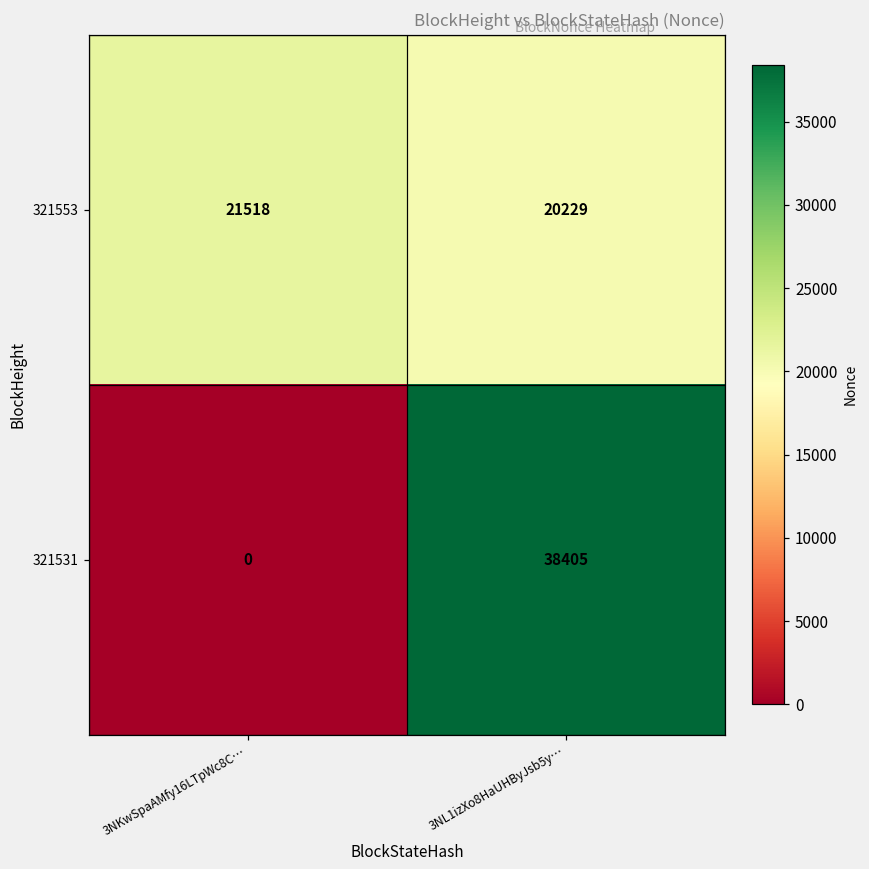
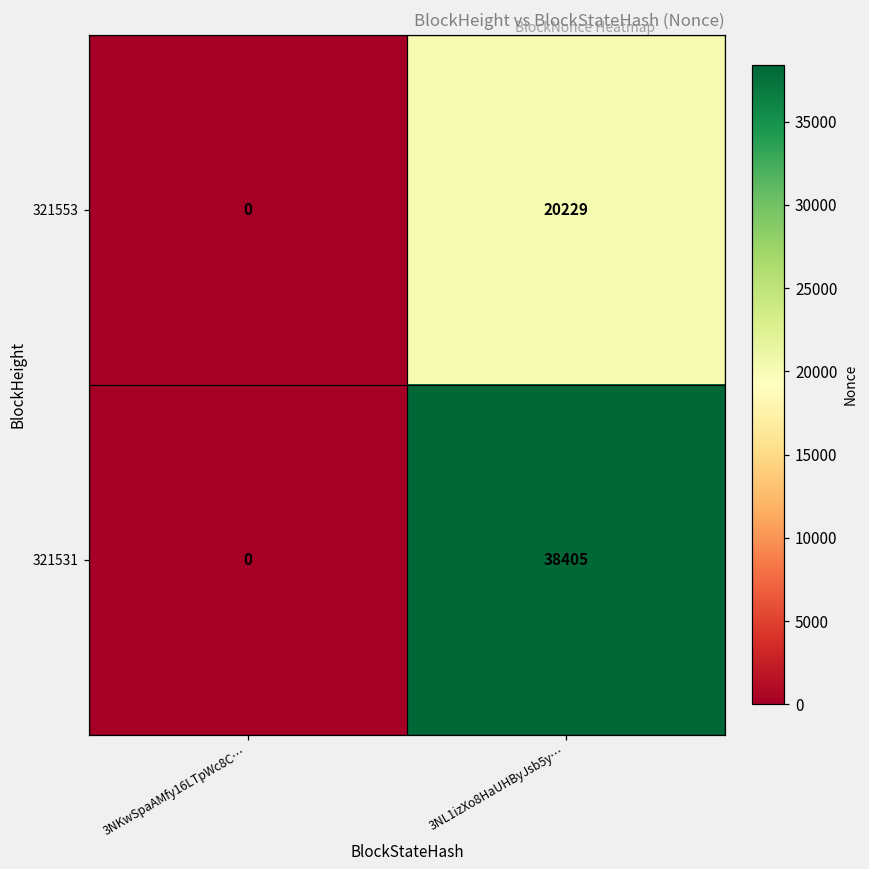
321553, 3NKwSpaAMfy16LTpWc8C…: 21518 -> 0
